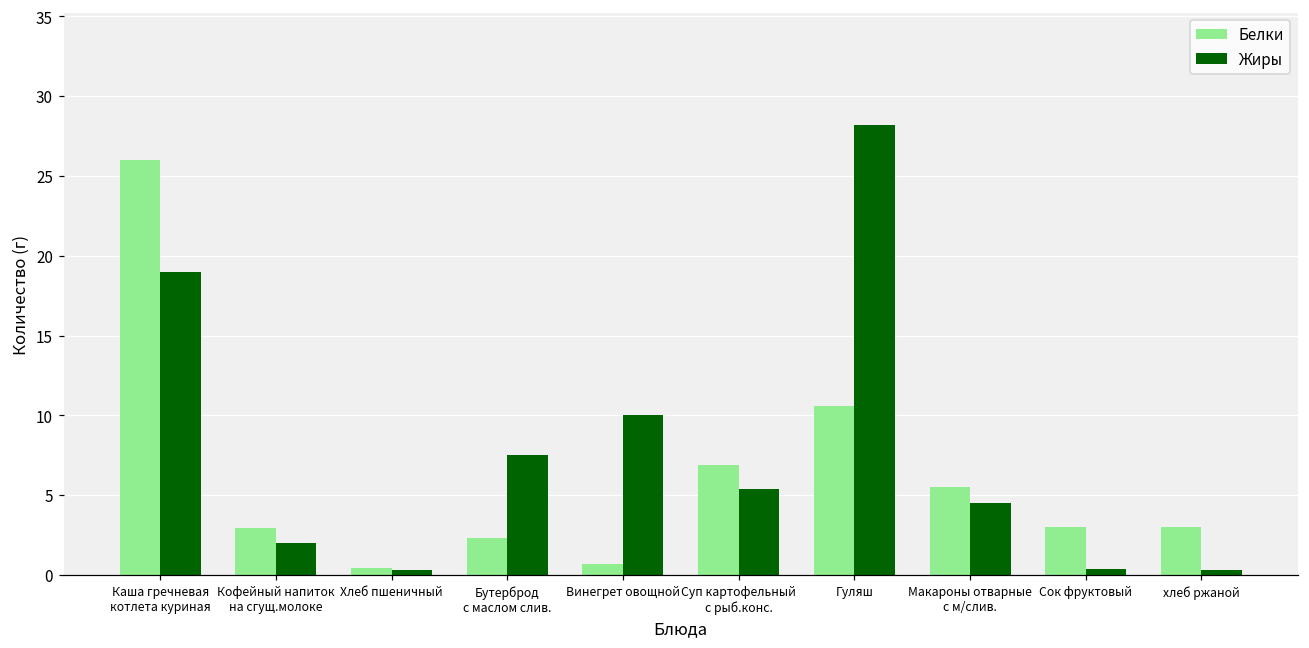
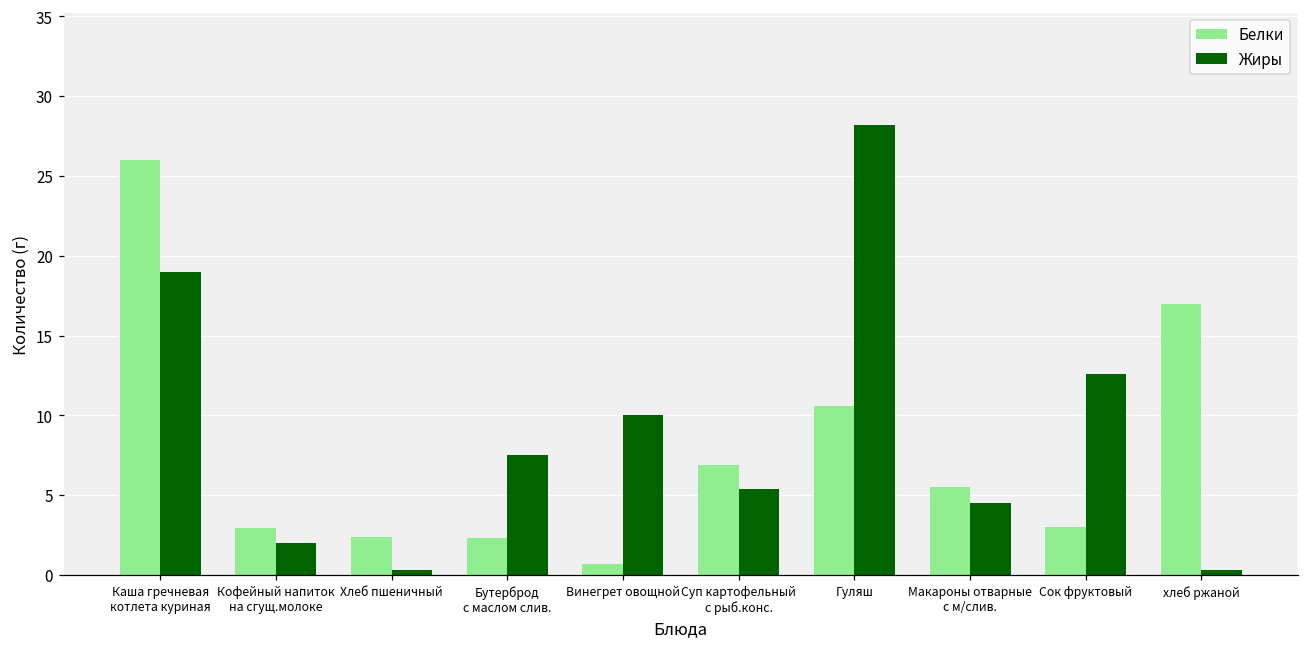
Белки, Хлеб пшеничный: 0.5 -> 2.4
Жиры, Сок фруктовый: 0.4 -> 12.6
Белки, хлеб ржаной: 3 -> 17
